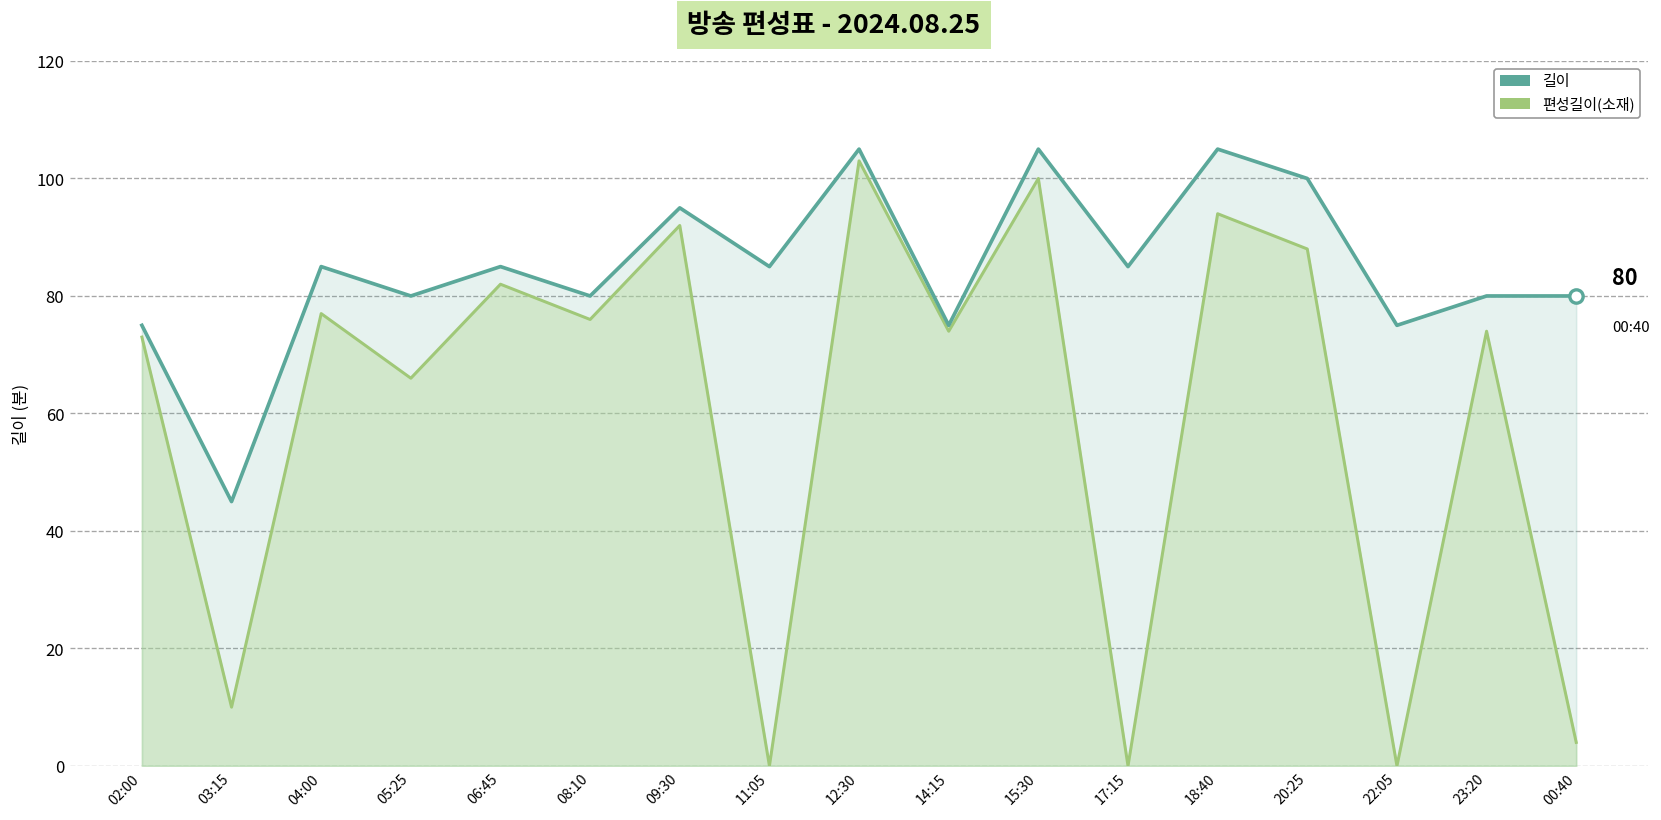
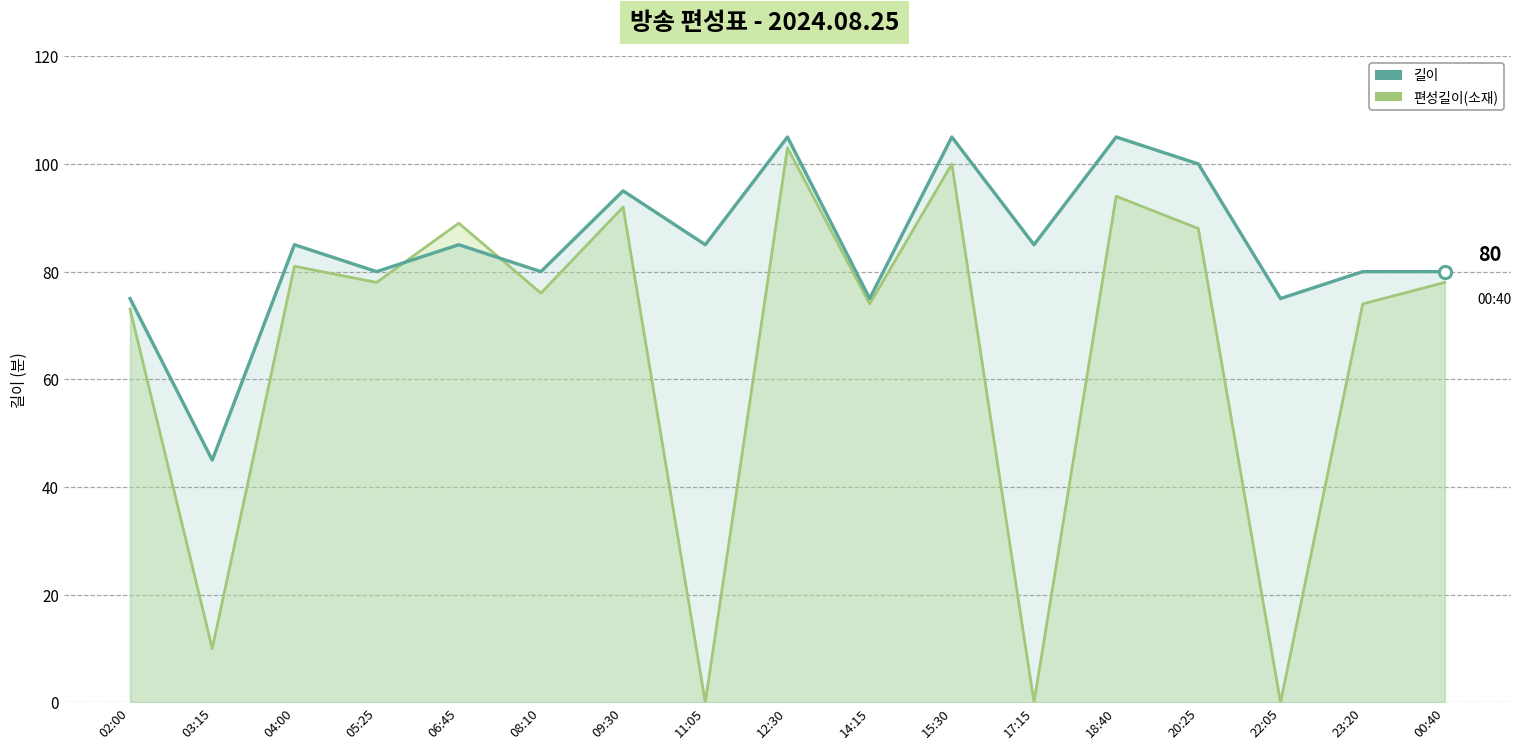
편성길이(소재), 04:00: 77 -> 81
편성길이(소재), 05:25: 66 -> 78
편성길이(소재), 06:45: 82 -> 89
편성길이(소재), 00:40: 4 -> 78
